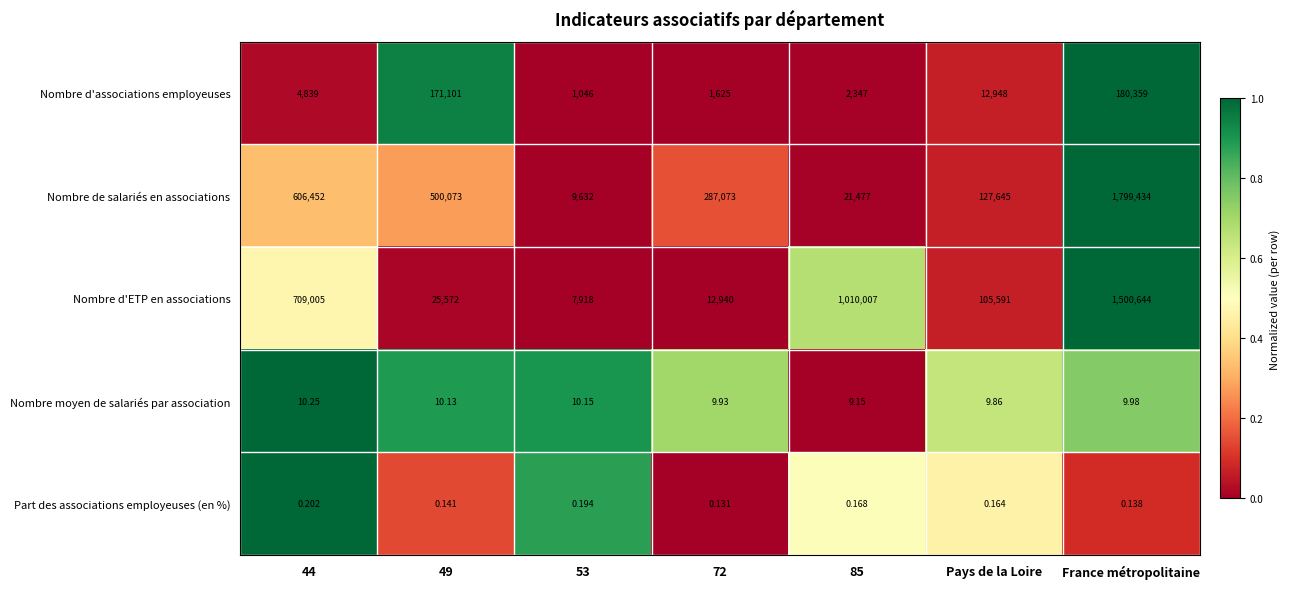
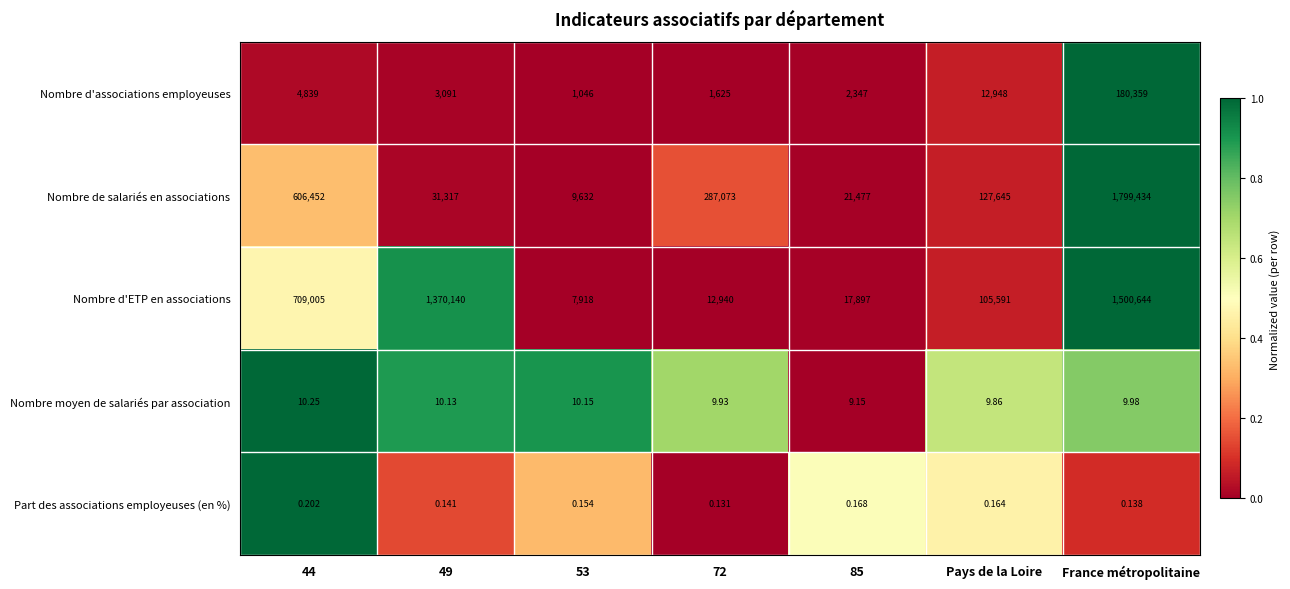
Nombre d'associations employeuses, 49: 171,101 -> 3,091
Nombre de salariés en associations, 49: 500,073 -> 31,317
Nombre d'ETP en associations, 49: 25,572 -> 1,370,140
Nombre d'ETP en associations, 85: 1,010,007 -> 17,897
Part des associations employeuses (en %), 53: 0.194 -> 0.154
